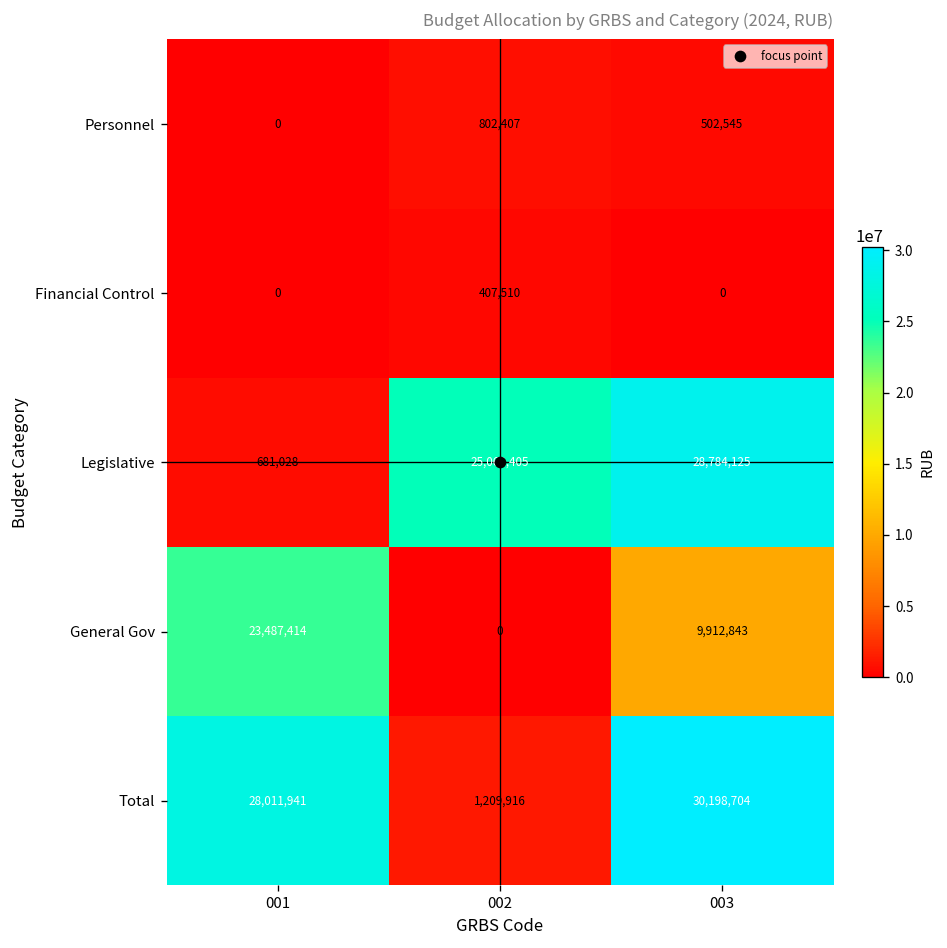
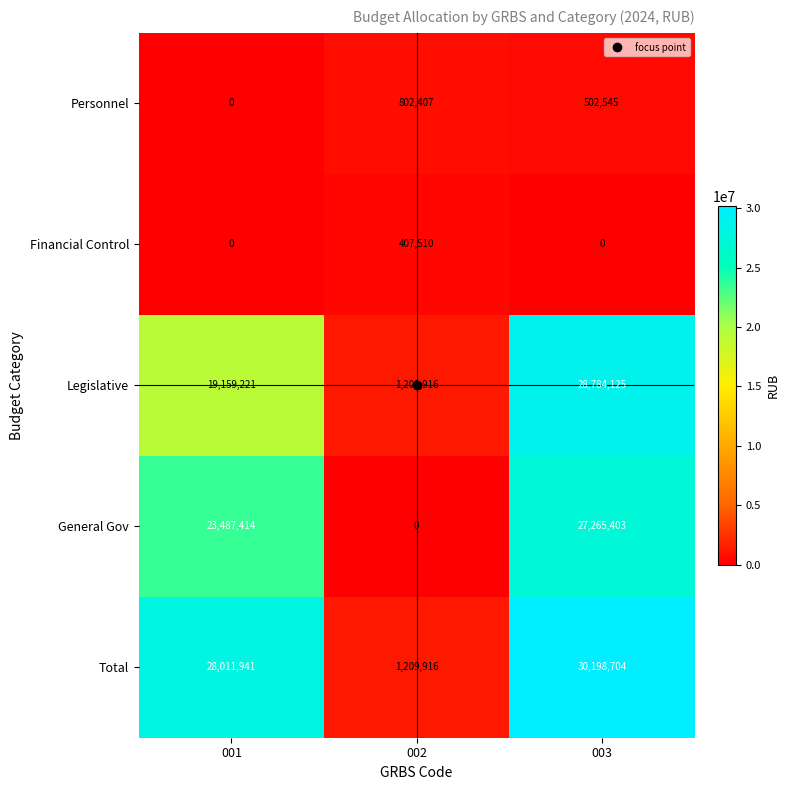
Legislative, 001: 681,028 -> 19,159,221
Legislative, 002: 25,062,405 -> 1,209,916
General Gov, 003: 9,912,843 -> 27,265,403
